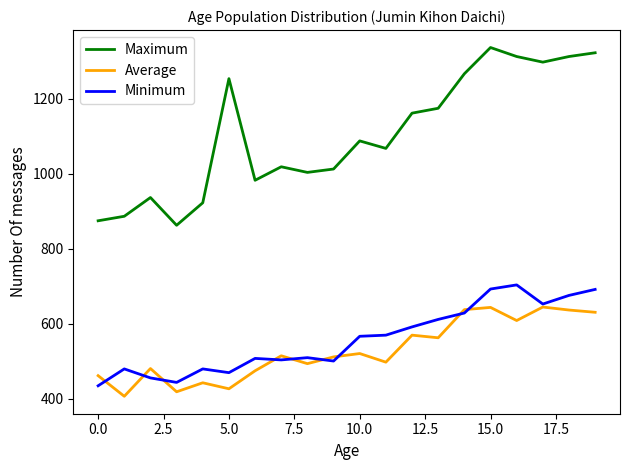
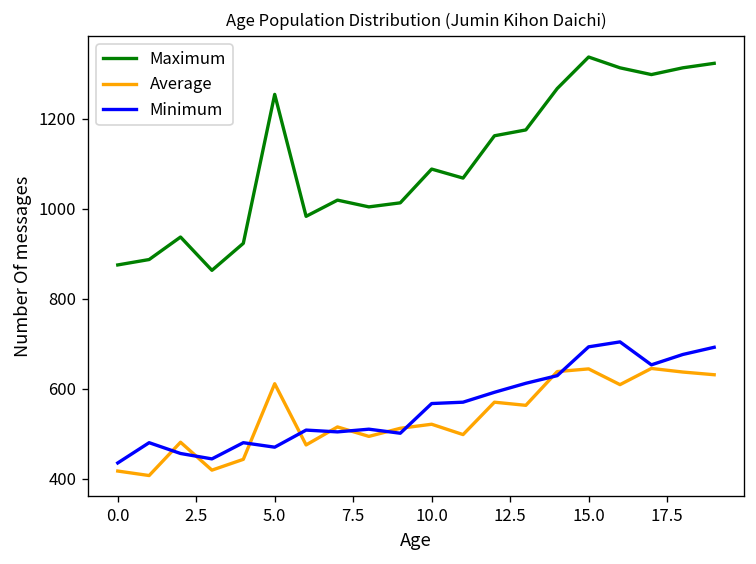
Average, 0.0: 460 -> 420
Average, 5.0: 430 -> 610
